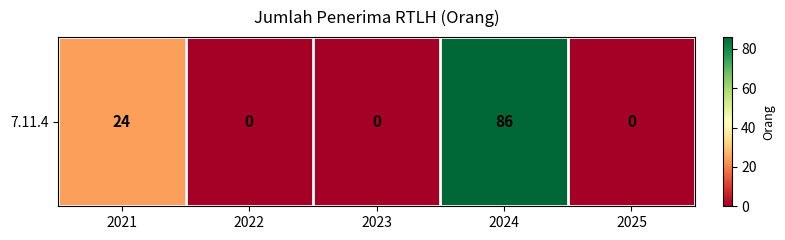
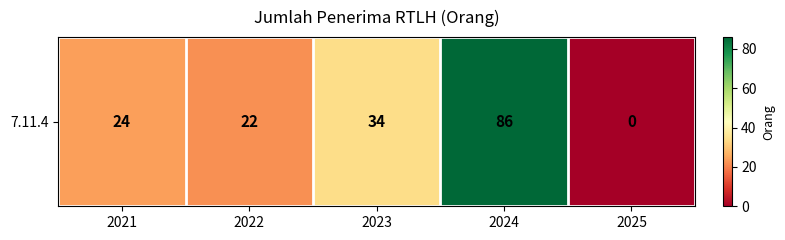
7.11.4, 2022: 0 -> 22
7.11.4, 2023: 0 -> 34
